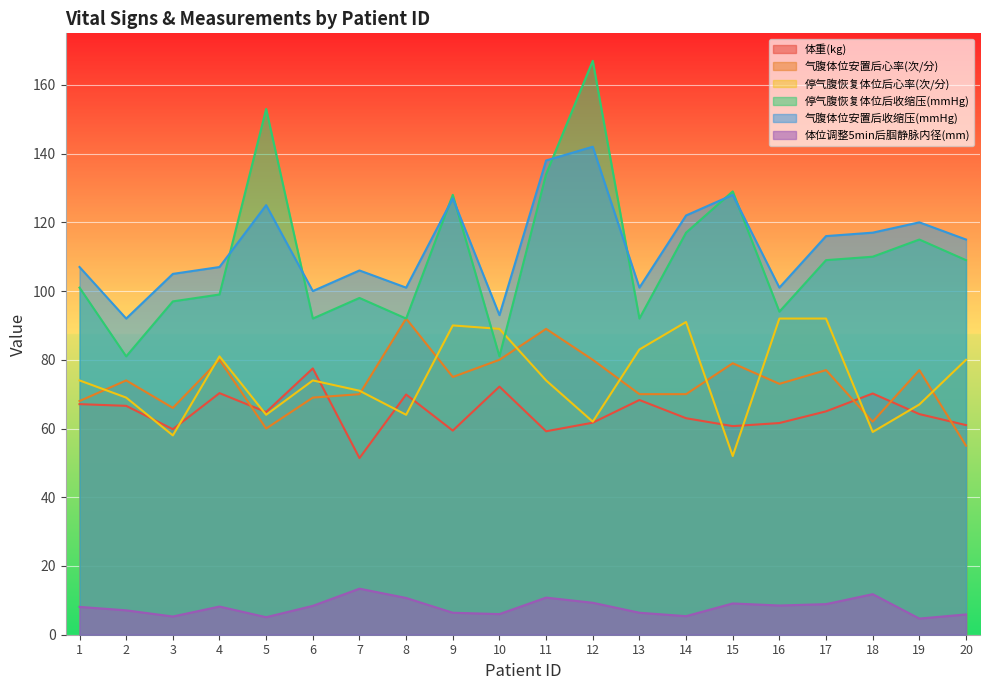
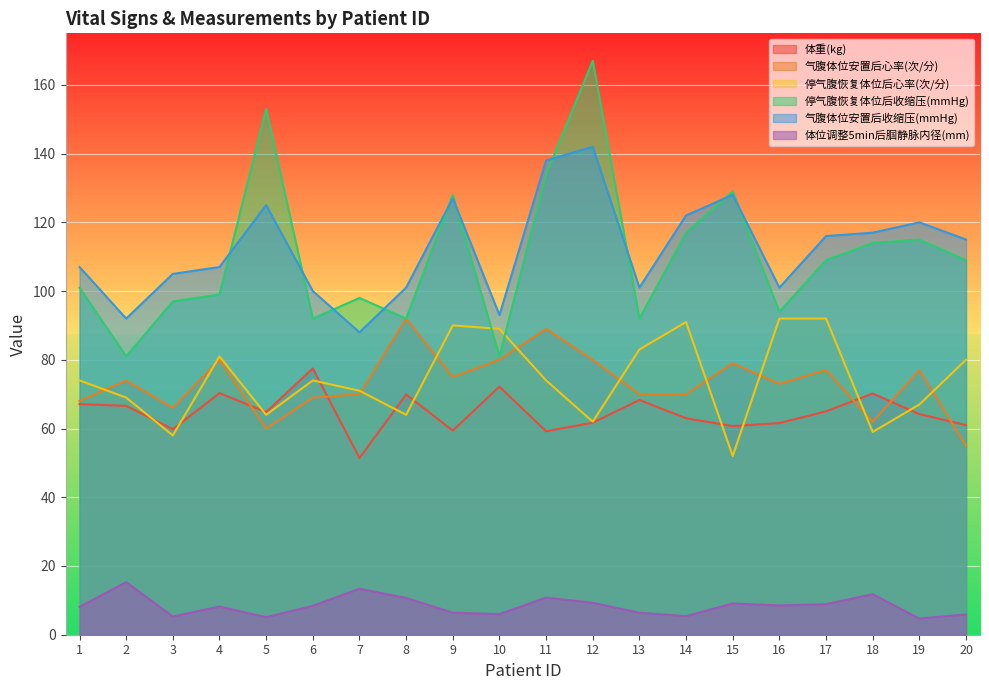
体位调整5min后腘静脉内径(mm), 2: 7 -> 15
气腹体位安置后收缩压(mmHg), 7: 106 -> 88
停气腹恢复体位后收缩压(mmHg), 18: 110 -> 114
